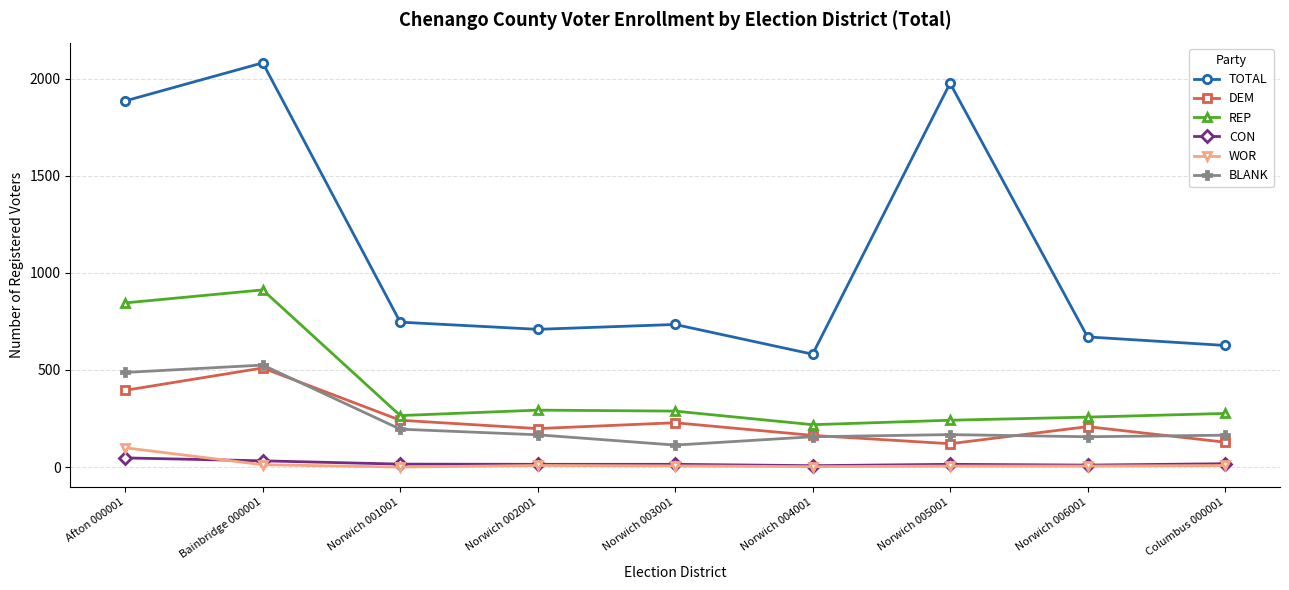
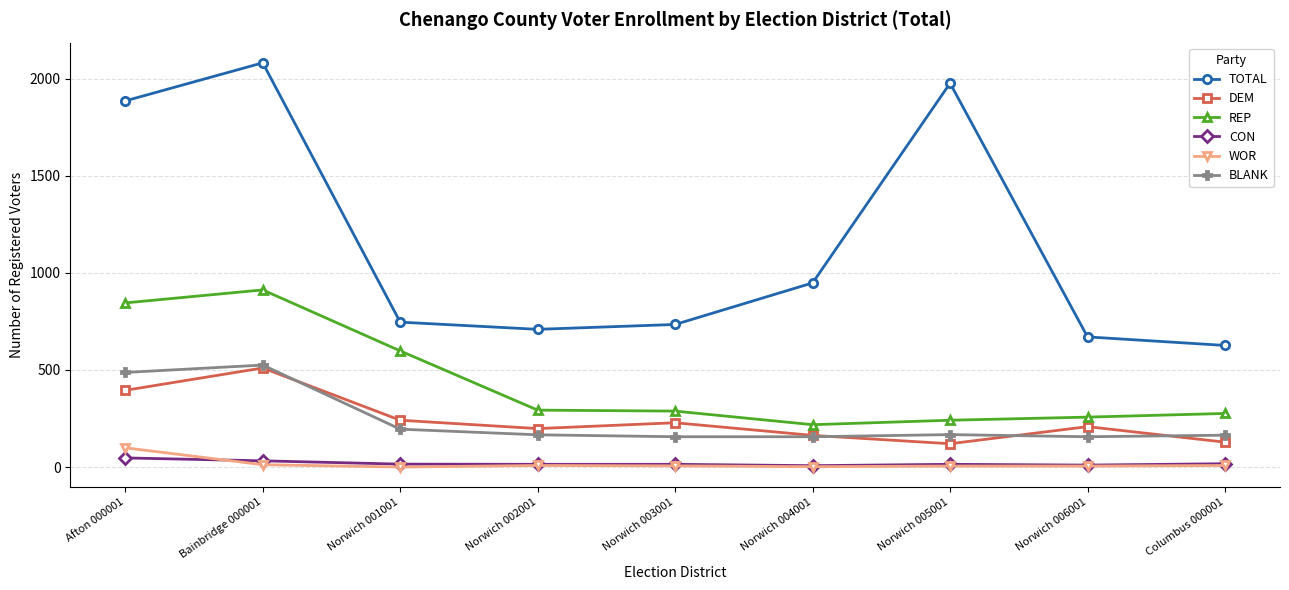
REP, Norwich 001001: 270 -> 600
BLANK, Norwich 003001: 110 -> 160
TOTAL, Norwich 004001: 580 -> 950
